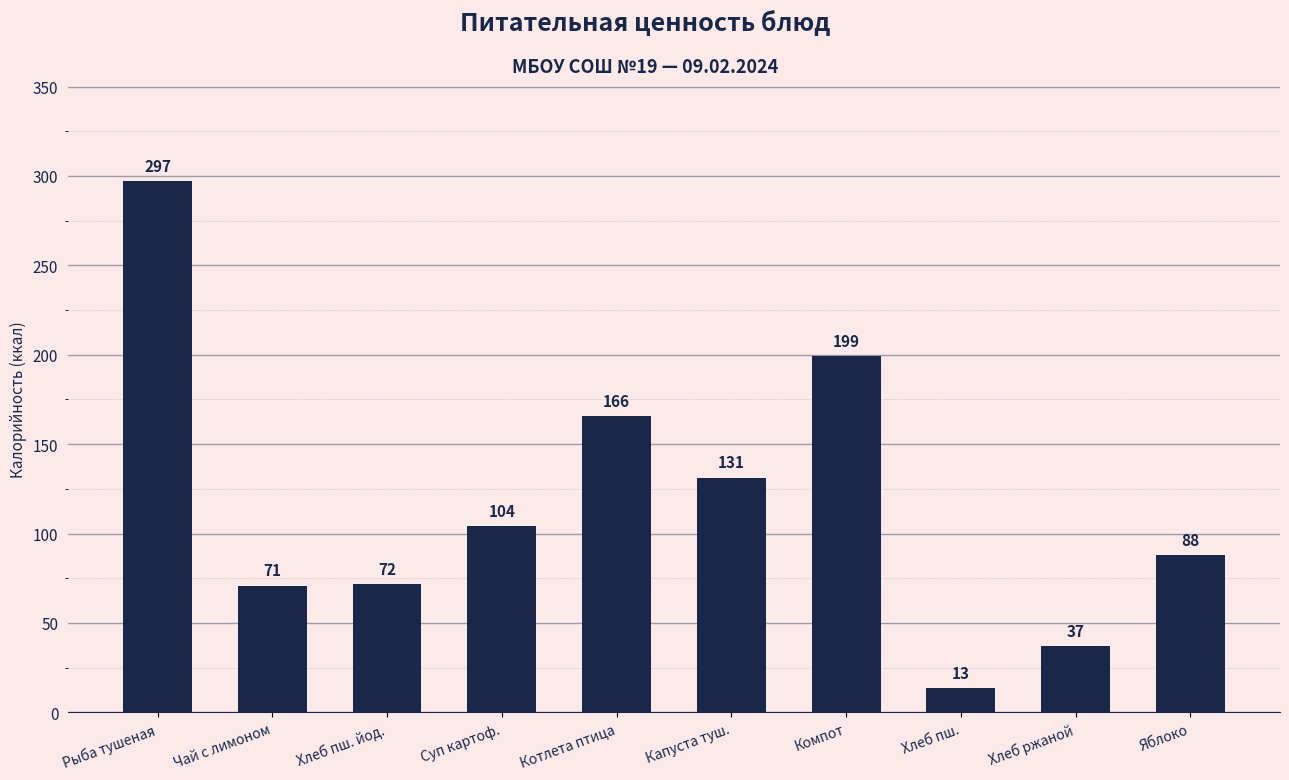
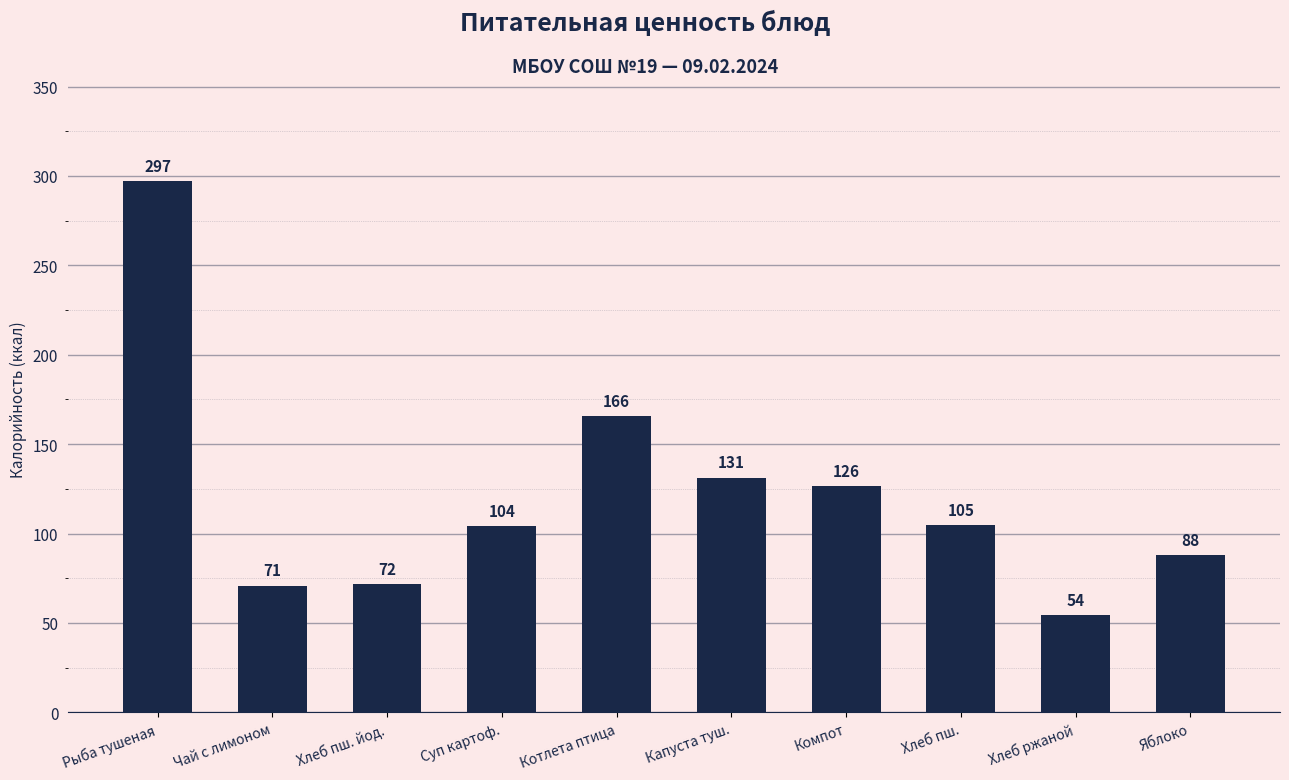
Компот: 199 -> 126
Хлеб пш.: 13 -> 105
Хлеб ржаной: 37 -> 54
